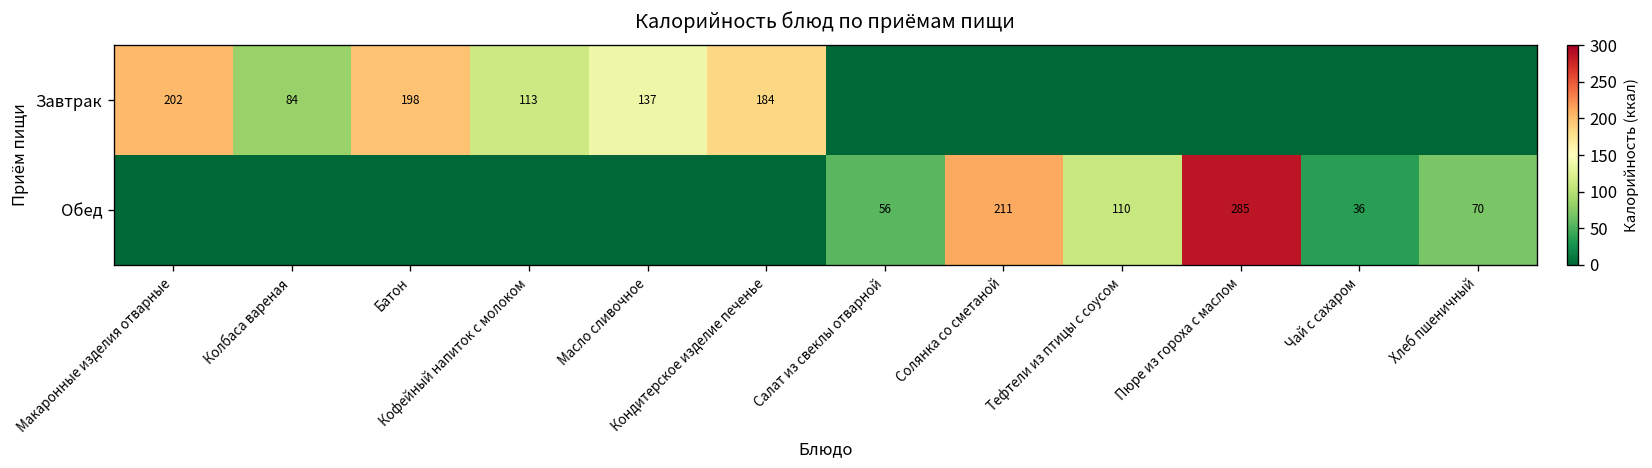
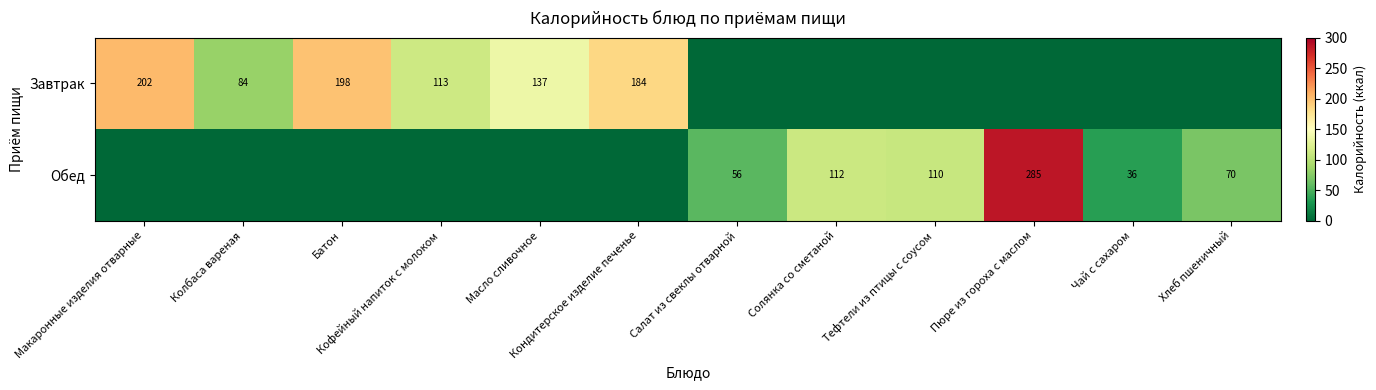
Обед, Солянка со сметаной: 211 -> 112
